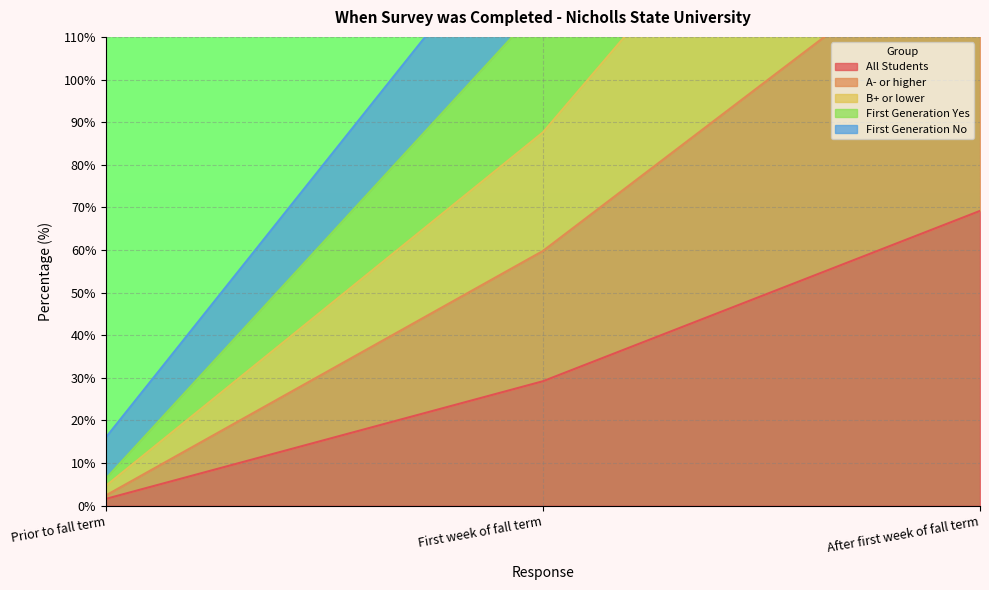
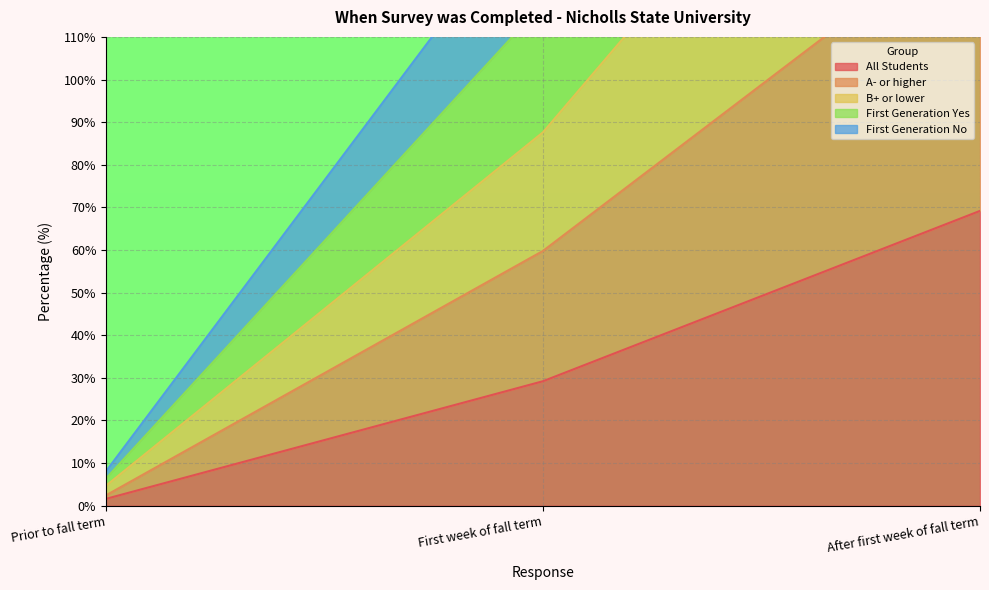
First Generation No, Prior to fall term: 10% -> 2%
